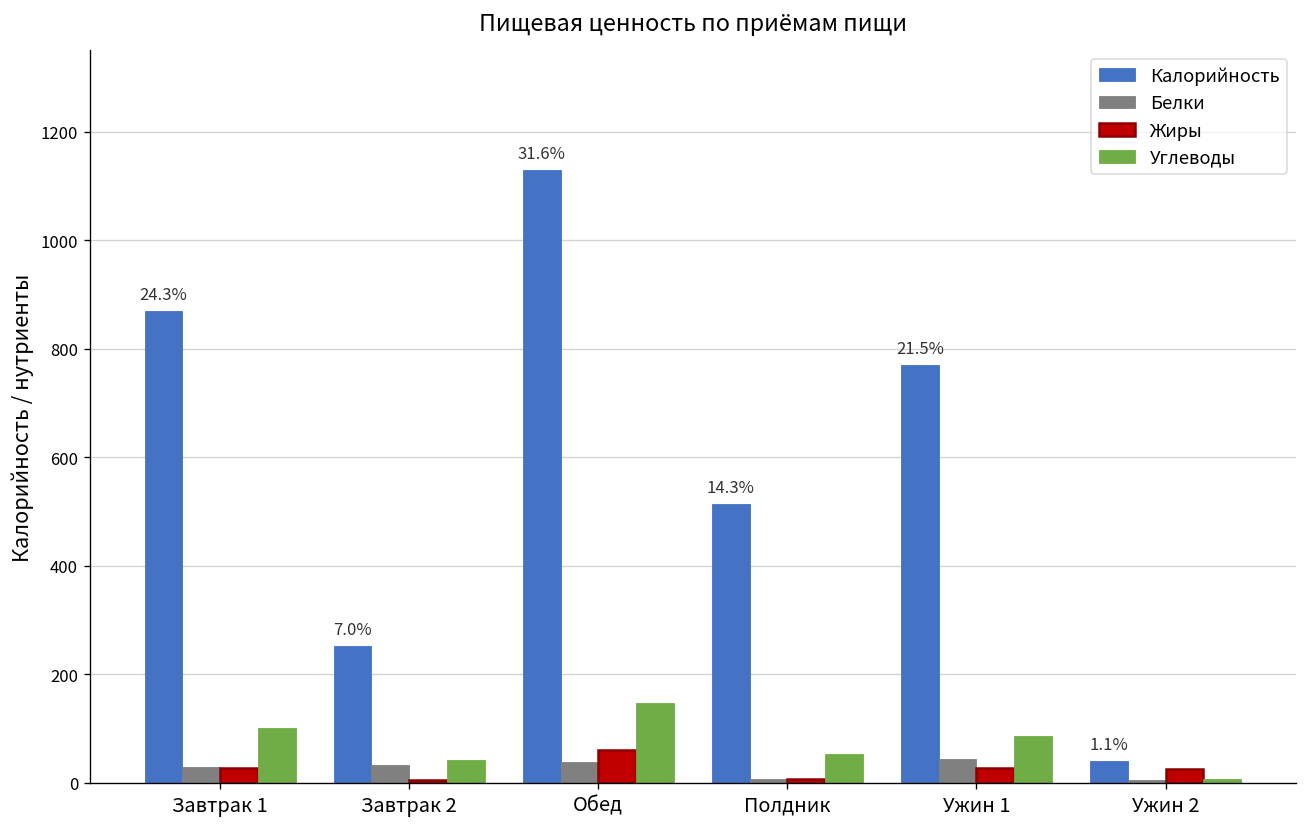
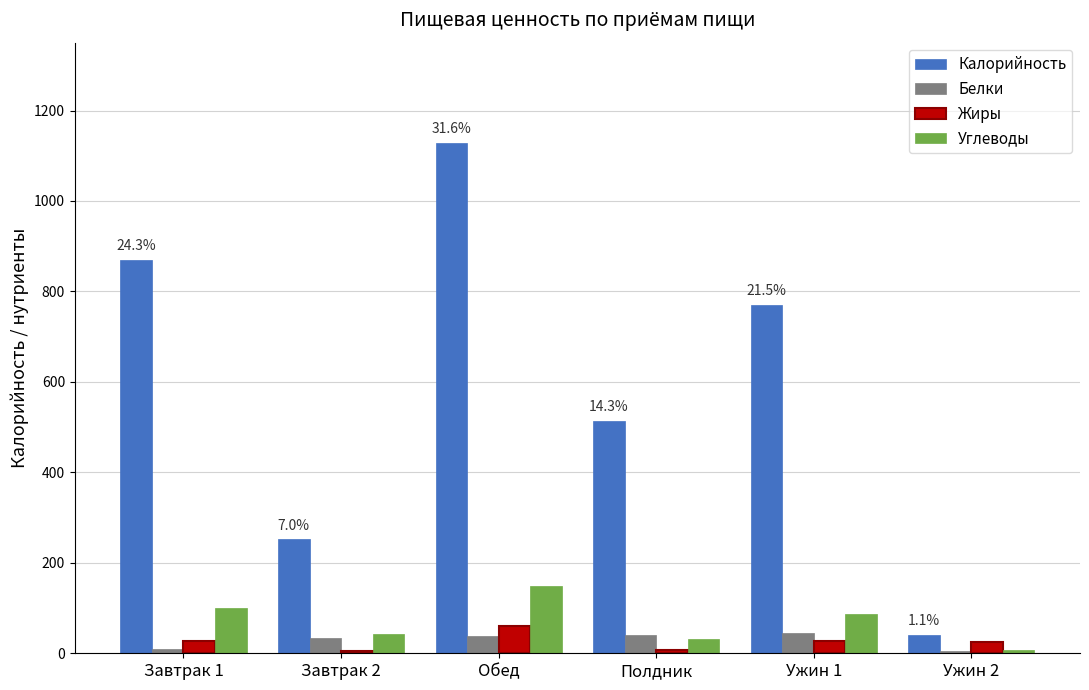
Белки, Завтрак 1: 30 -> 10
Белки, Полдник: 10 -> 40
Углеводы, Полдник: 50 -> 30
